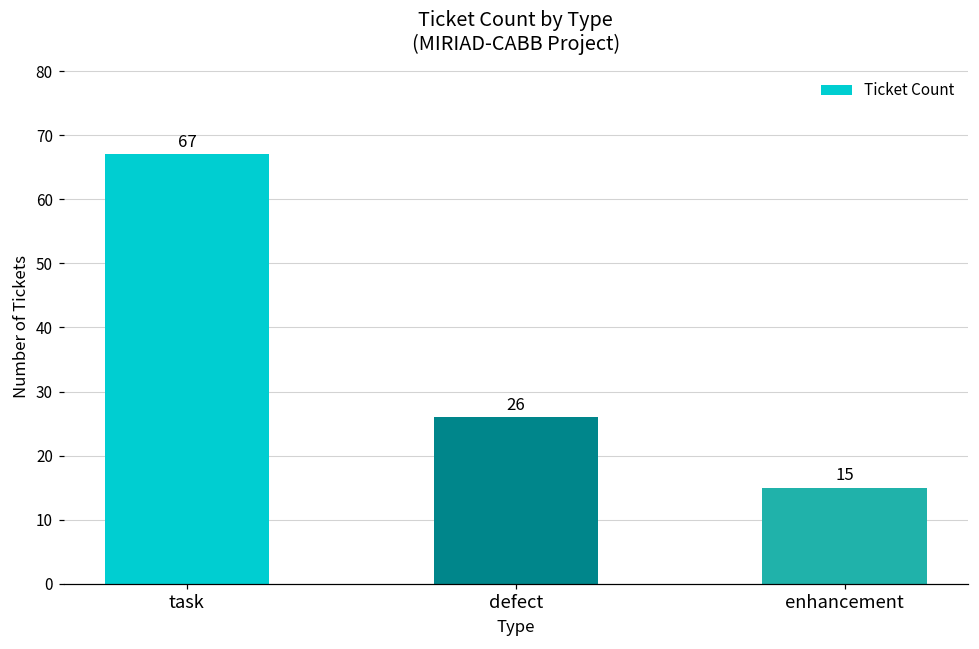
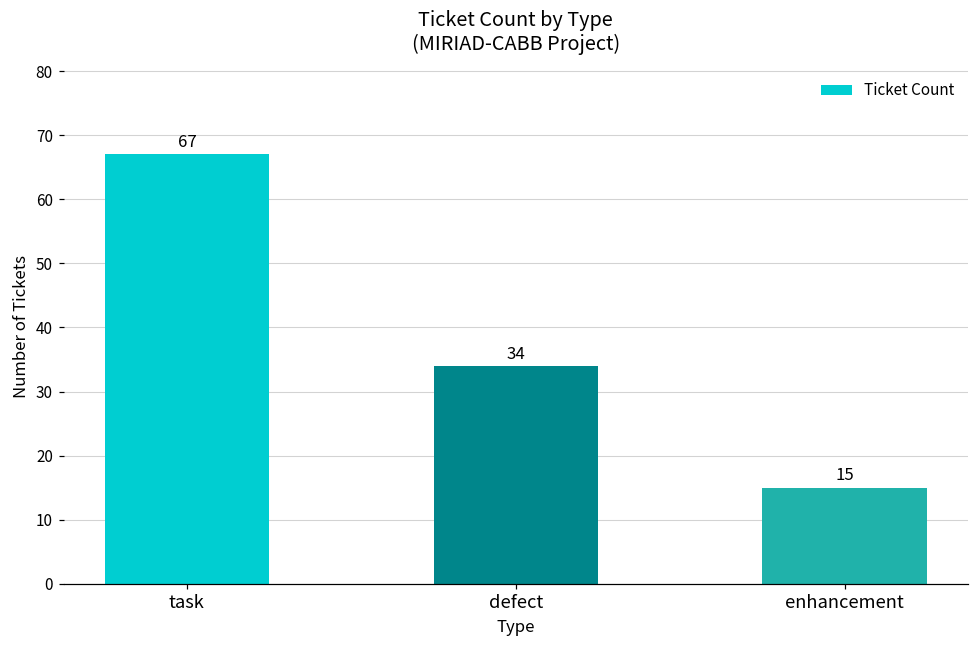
defect: 26 -> 34
